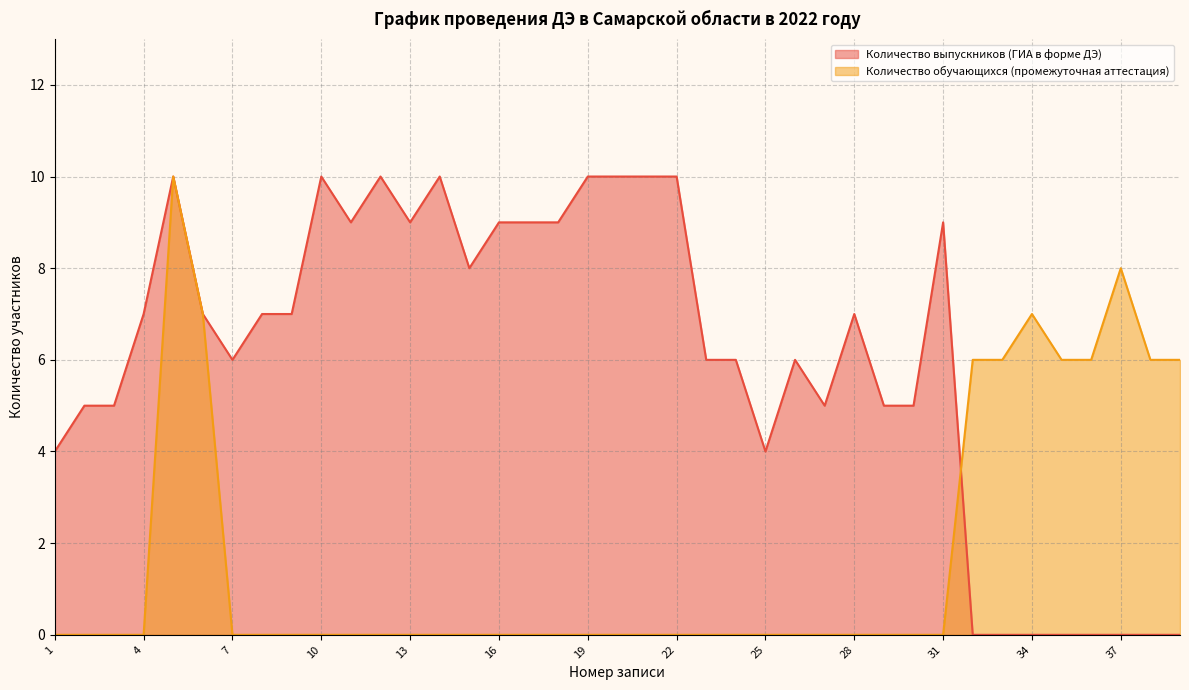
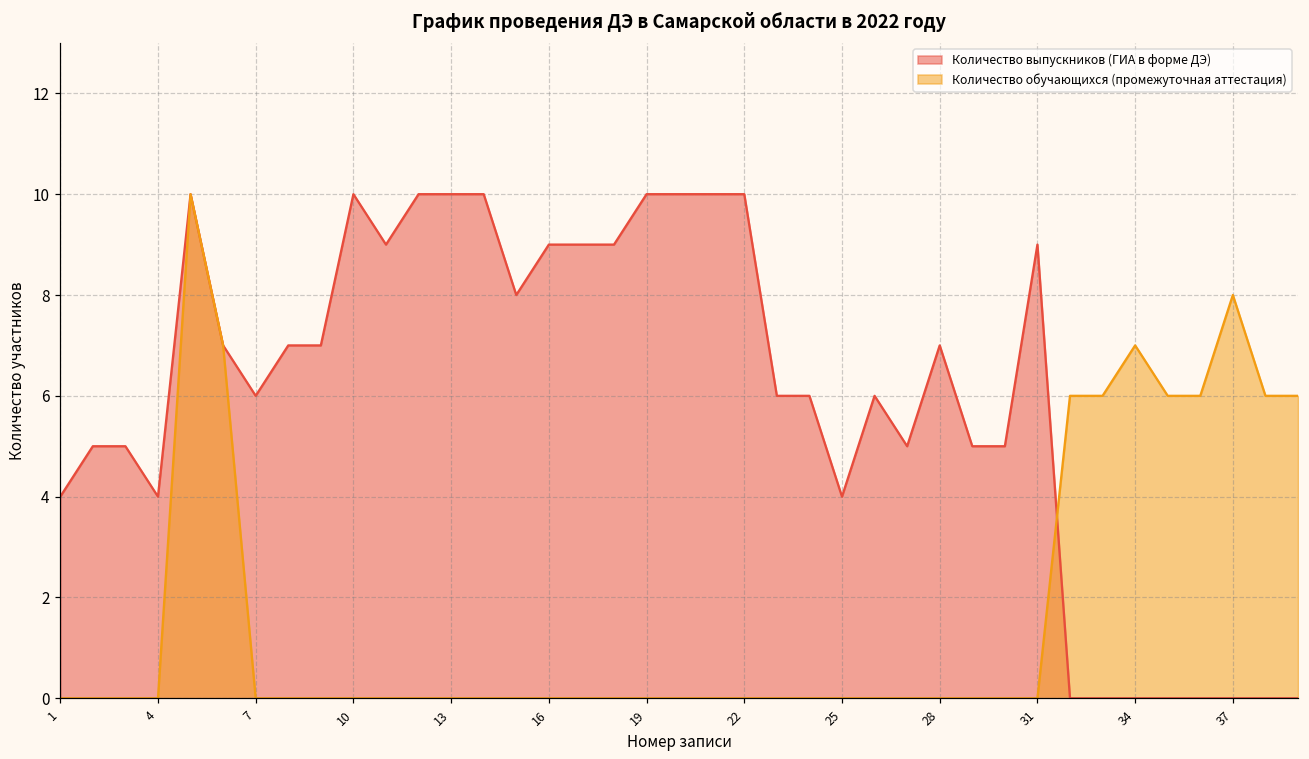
Количество выпускников (ГИА в форме ДЭ), 4: 7 -> 4
Количество выпускников (ГИА в форме ДЭ), 13: 9 -> 10
